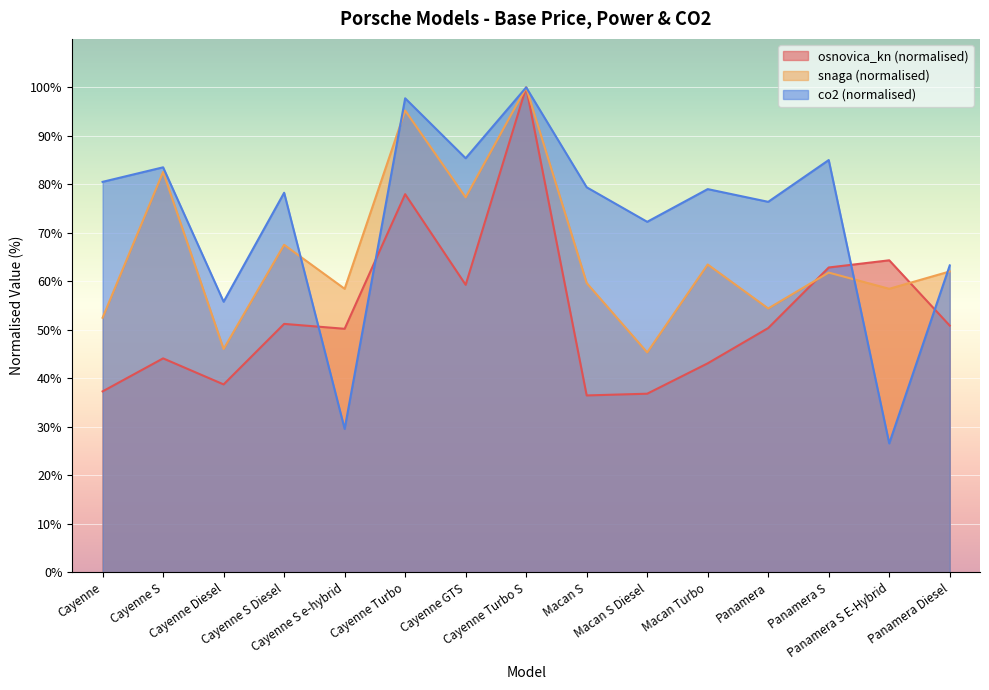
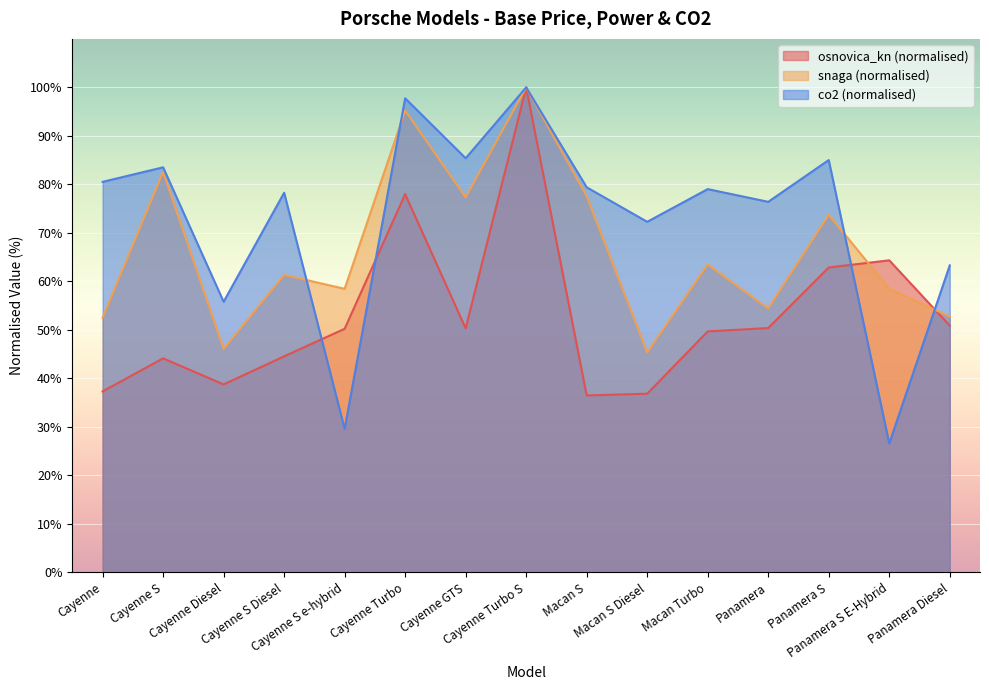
osnovica_kn (normalised), Cayenne S Diesel: 51% -> 45%
snaga (normalised), Cayenne S Diesel: 68% -> 61%
osnovica_kn (normalised), Cayenne GTS: 59% -> 50%
snaga (normalised), Macan S: 60% -> 78%
osnovica_kn (normalised), Macan Turbo: 43% -> 50%
snaga (normalised), Panamera S: 62% -> 74%
snaga (normalised), Panamera Diesel: 62% -> 53%
